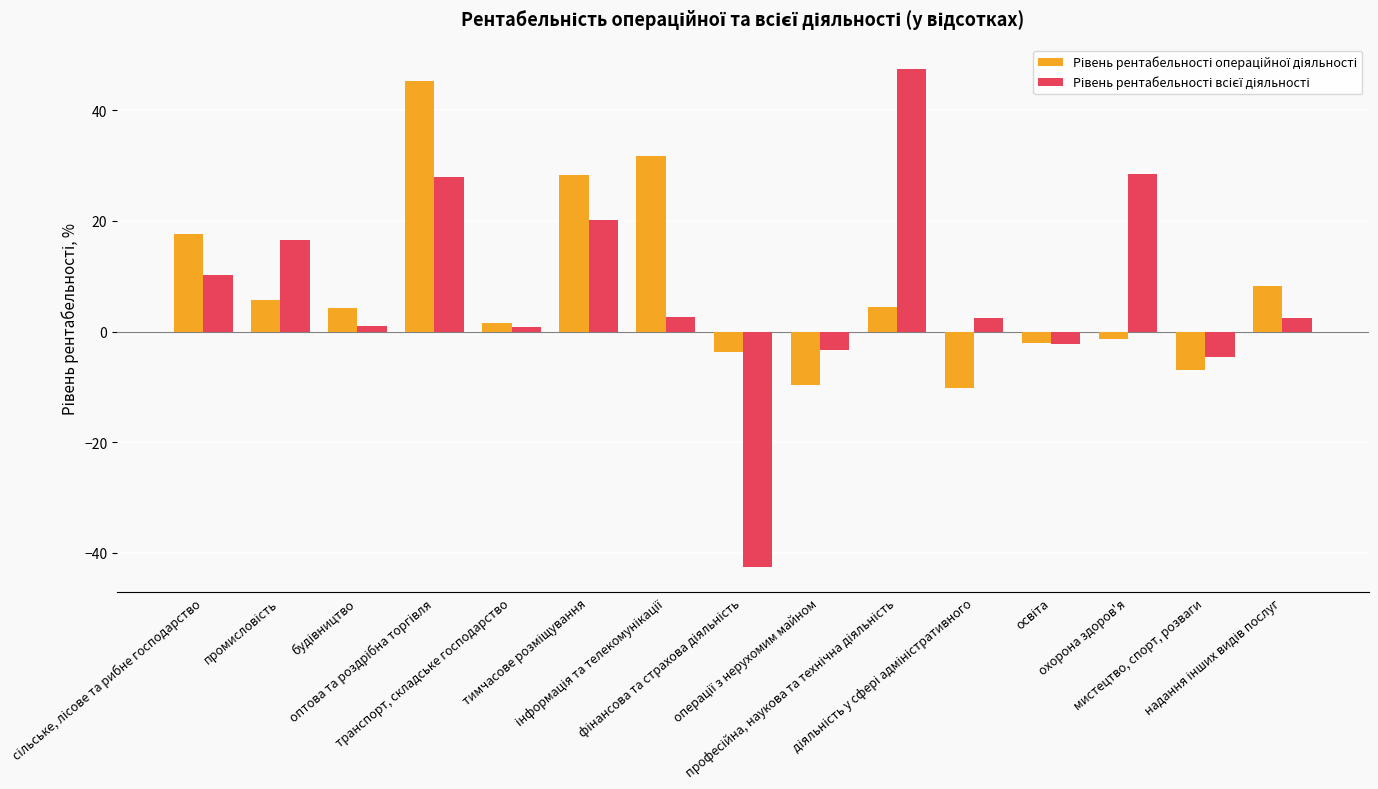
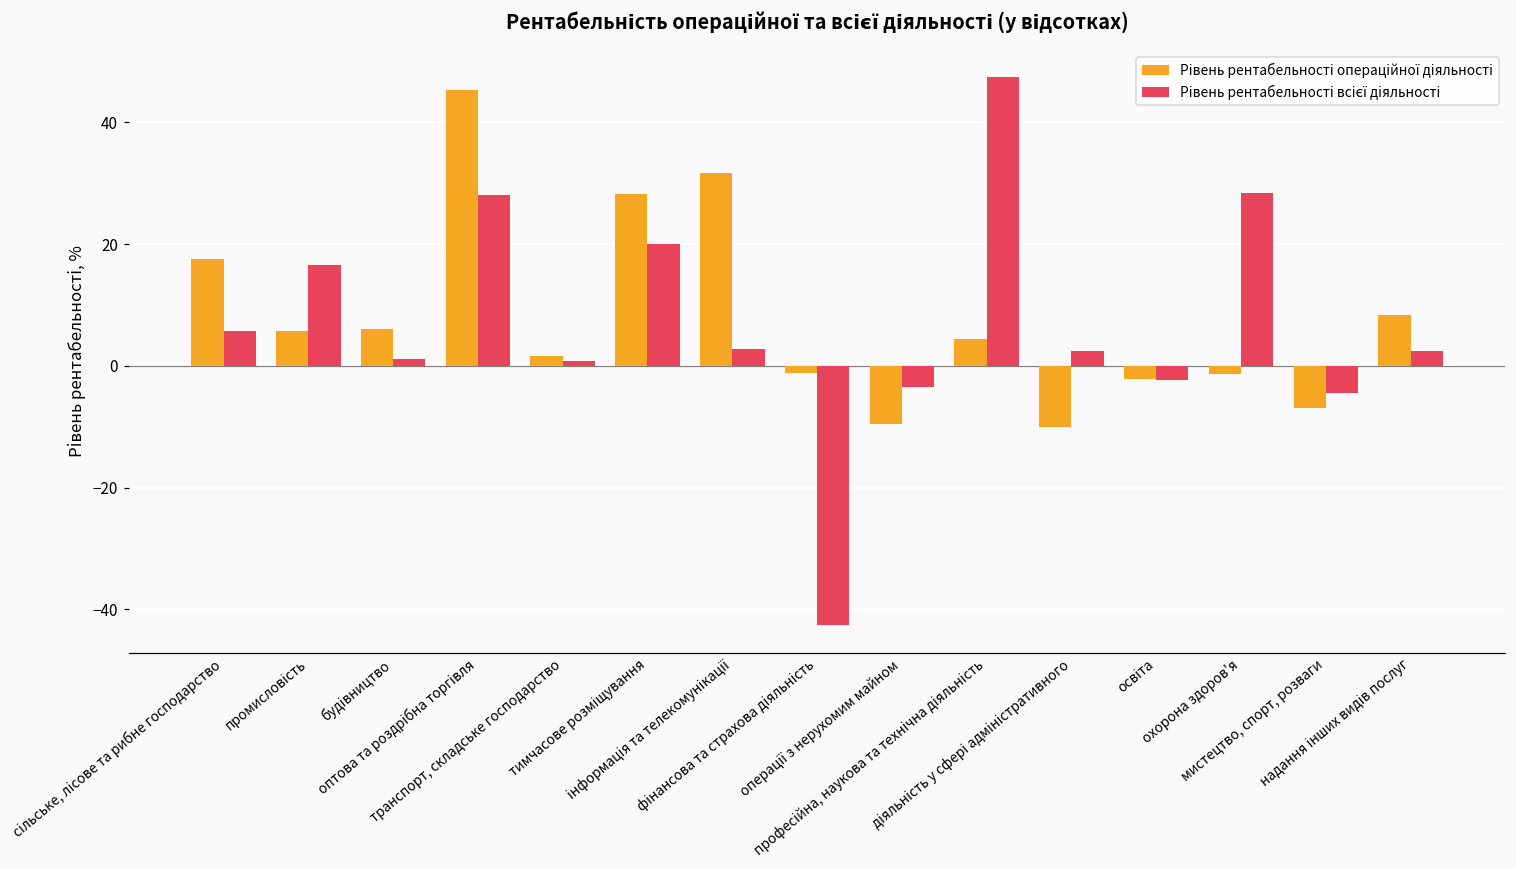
Рівень рентабельності всієї діяльності, сільське, лісове та рибне господарство: 10 -> 6
Рівень рентабельності операційної діяльності, будівництво: 4 -> 6
Рівень рентабельності операційної діяльності, фінансова та страхова діяльність: -4 -> -1
